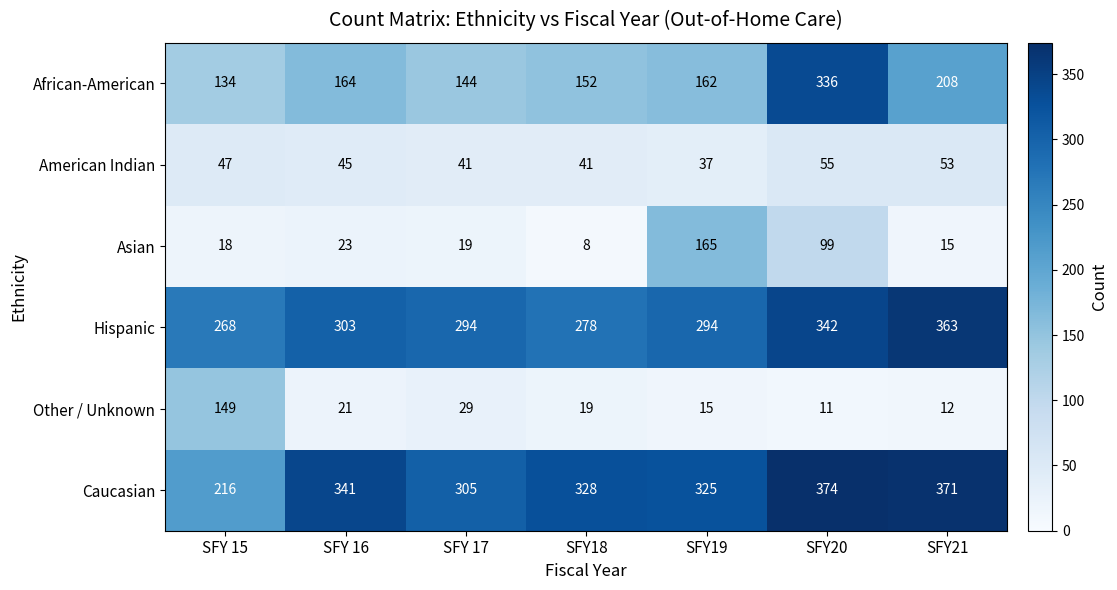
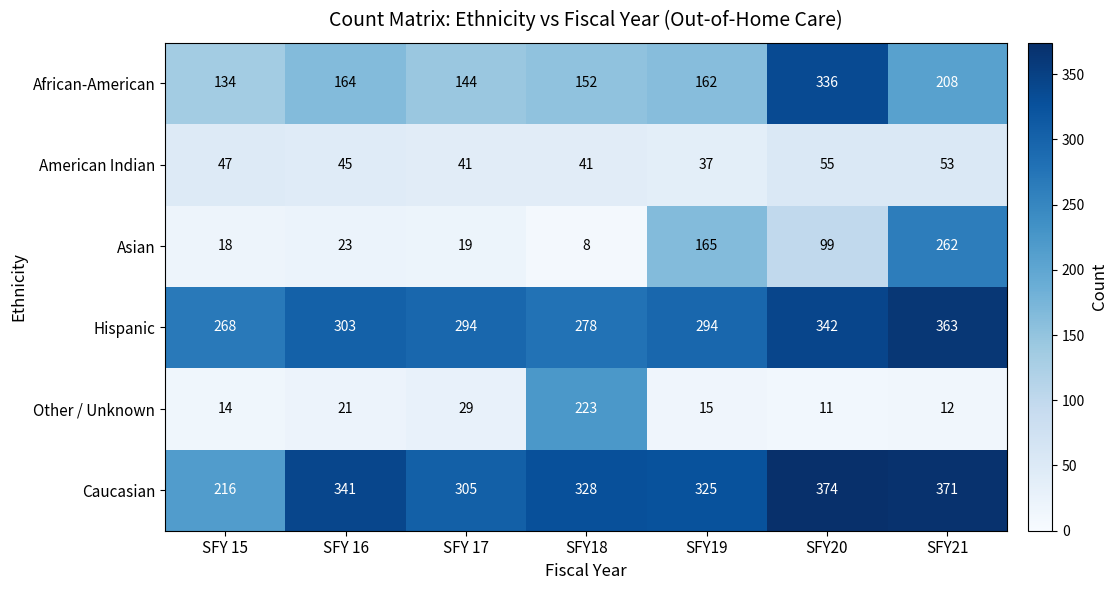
Asian, SFY21: 15 -> 262
Other / Unknown, SFY 15: 149 -> 14
Other / Unknown, SFY18: 19 -> 223
